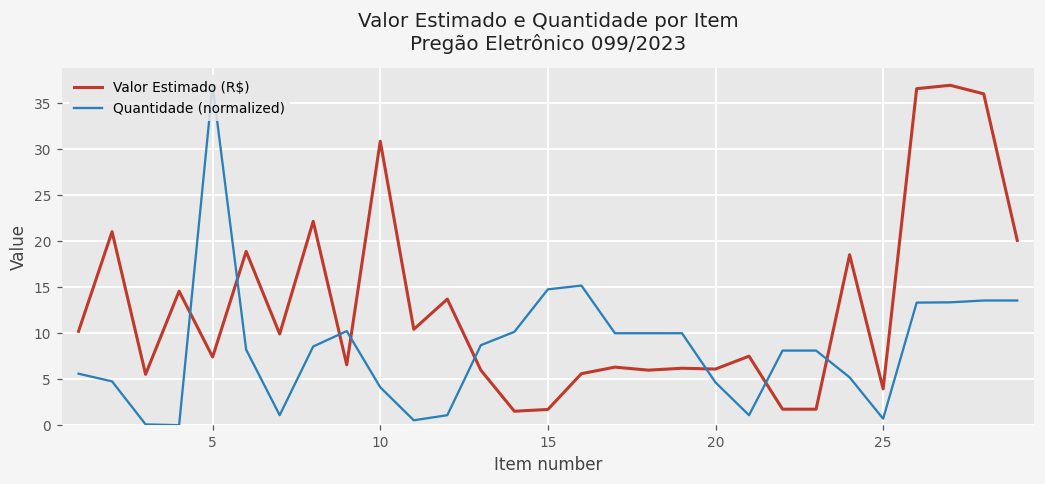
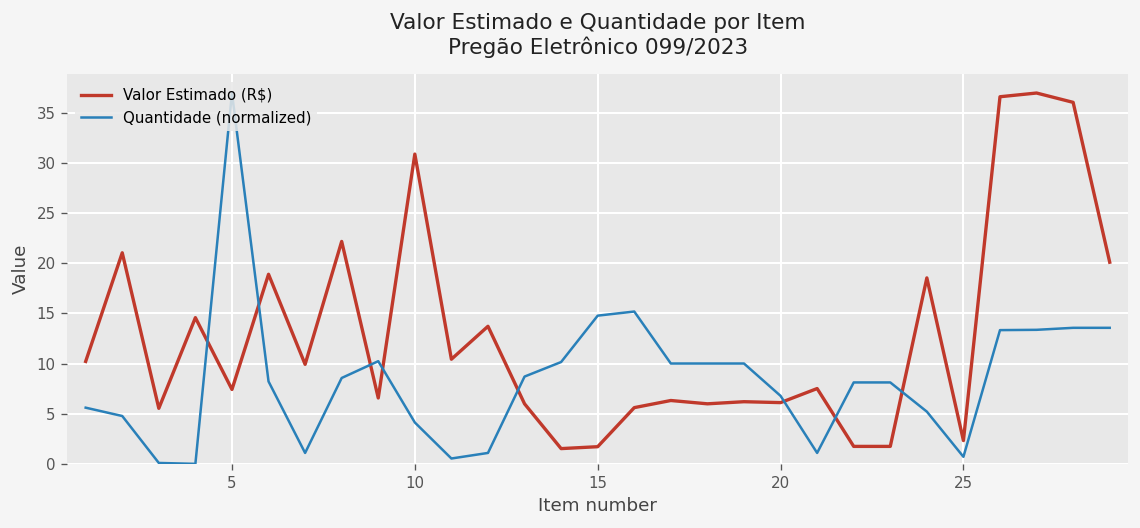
Quantidade (normalized), 20: 5 -> 7
Valor Estimado (R$), 25: 4 -> 2
